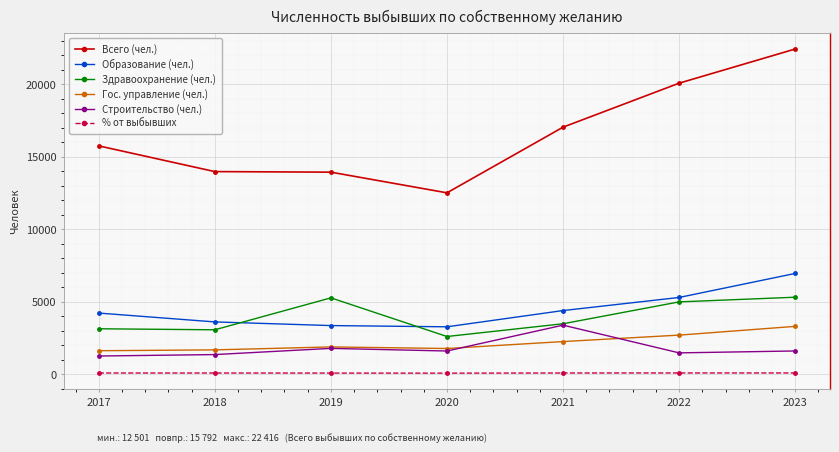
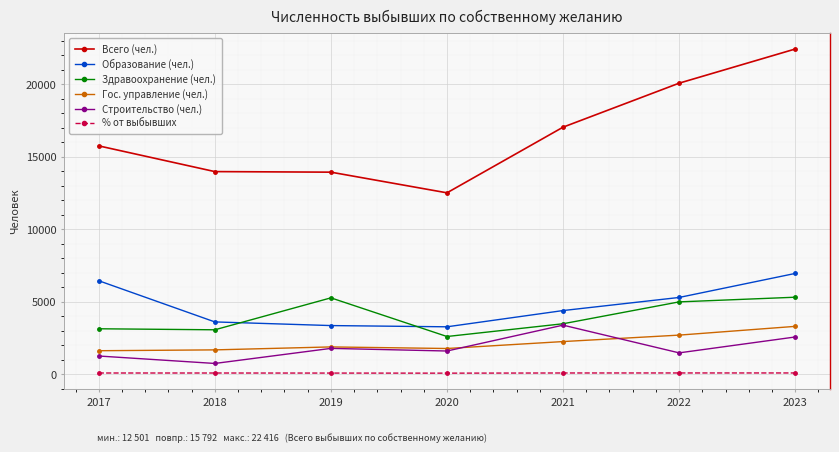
Образование (чел.), 2017: 4200 -> 6400
Строительство (чел.), 2018: 1300 -> 700
Строительство (чел.), 2023: 1600 -> 2600
